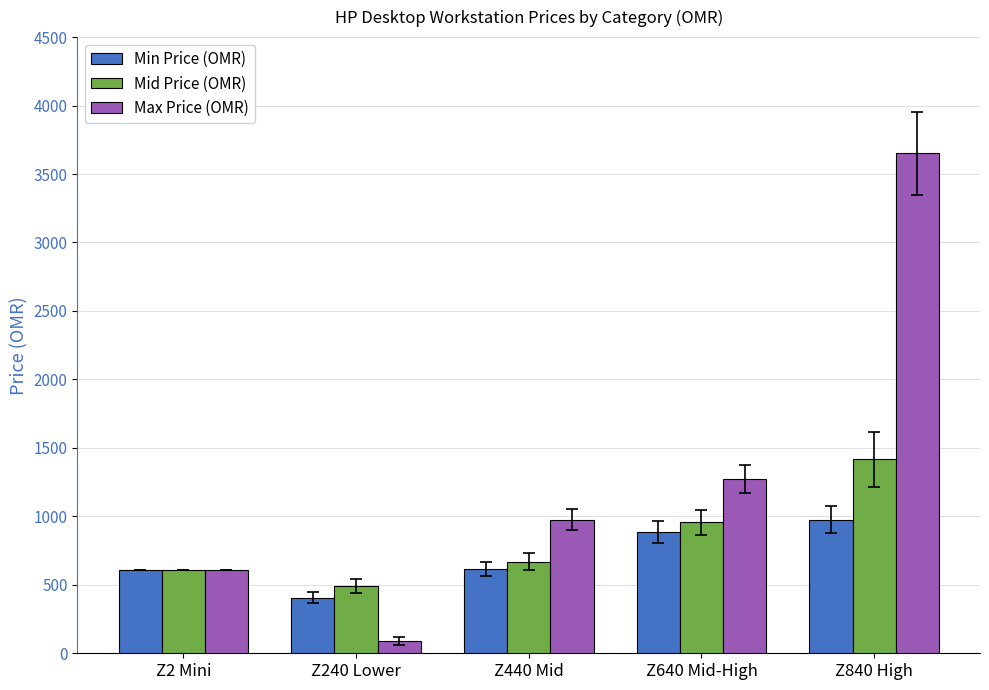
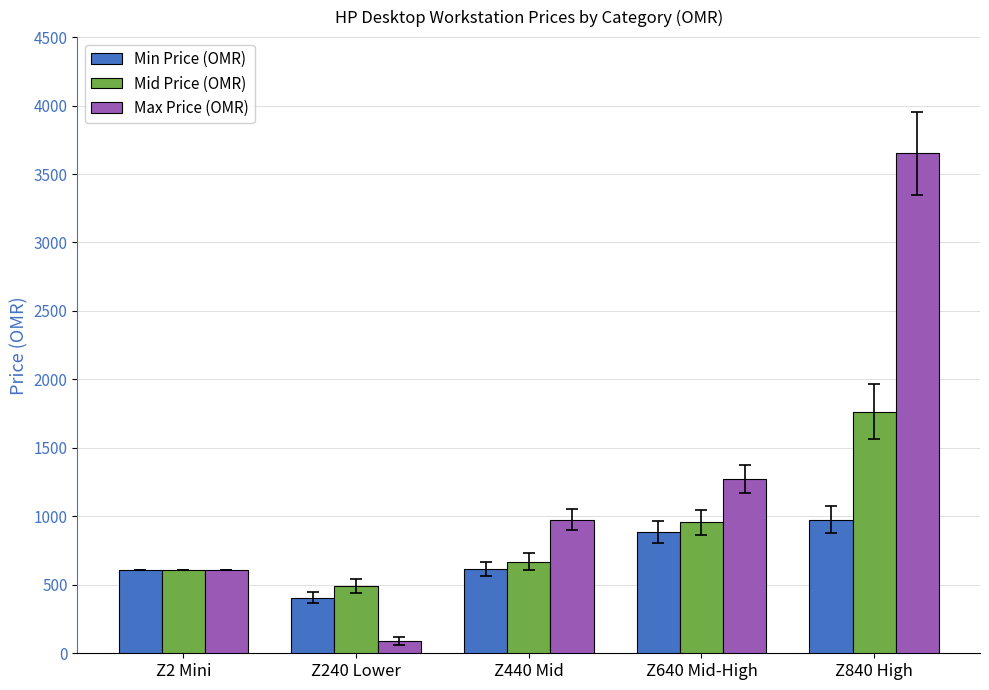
Mid Price (OMR), Z840 High: 1420 -> 1760
